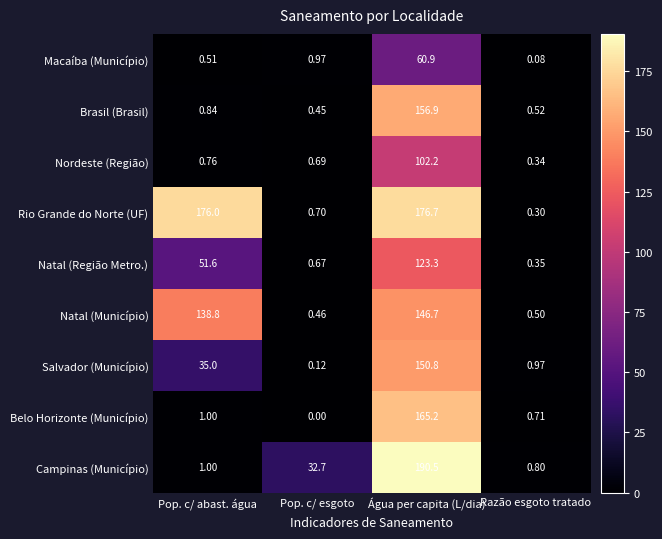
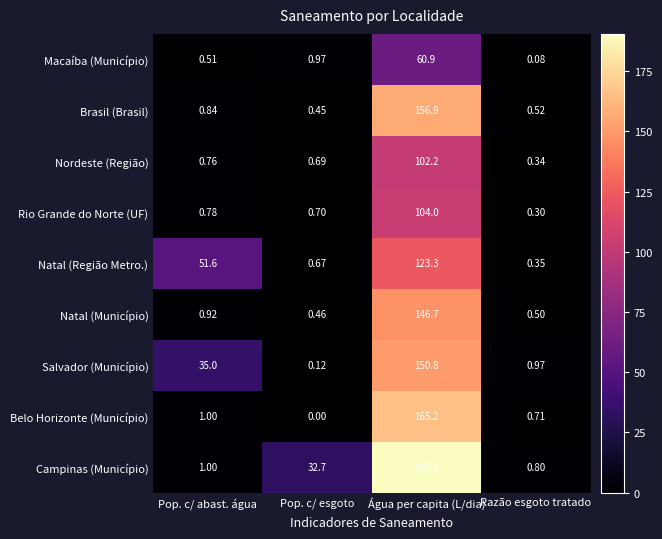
Rio Grande do Norte (UF), Pop. c/ abast. água: 176.0 -> 0.78
Rio Grande do Norte (UF), Água per capita (L/dia): 176.7 -> 104.0
Natal (Município), Pop. c/ abast. água: 138.8 -> 0.92
